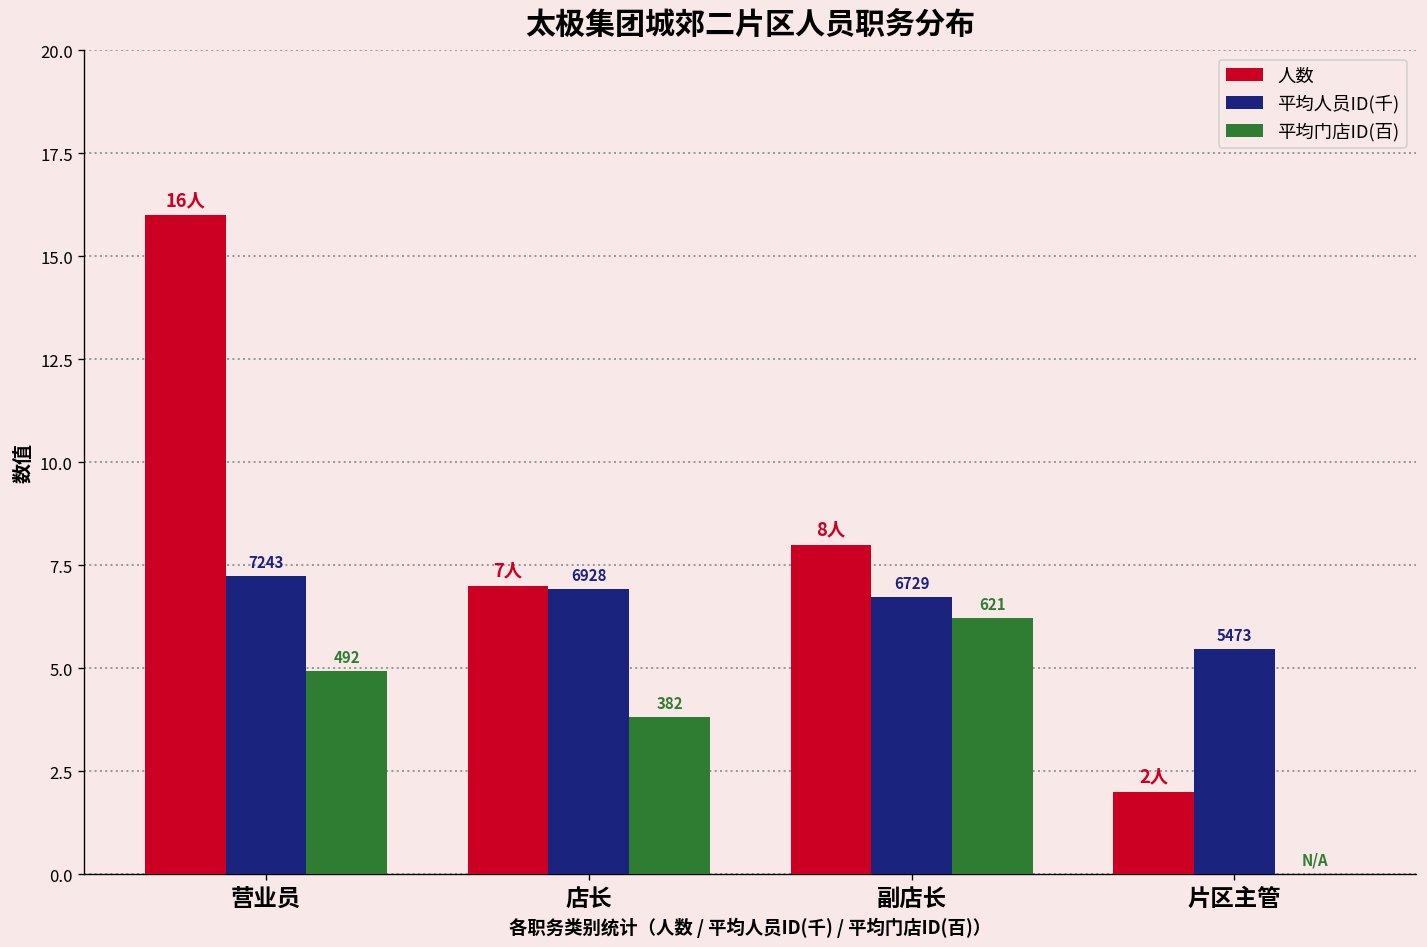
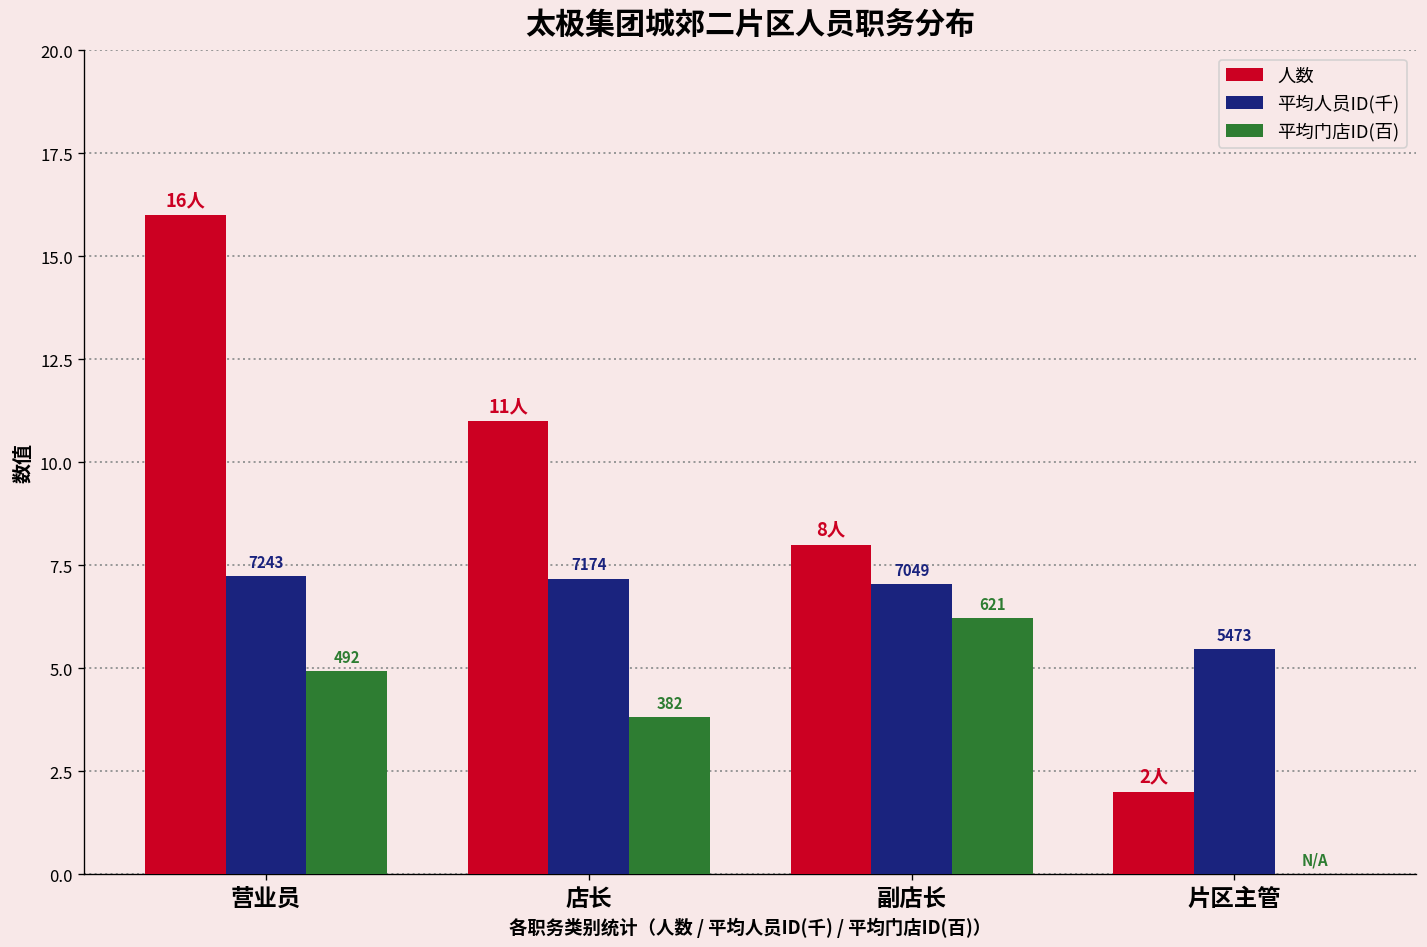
人数, 店长: 7人 -> 11人
平均人员ID(千), 店长: 6928 -> 7174
平均人员ID(千), 副店长: 6729 -> 7049
